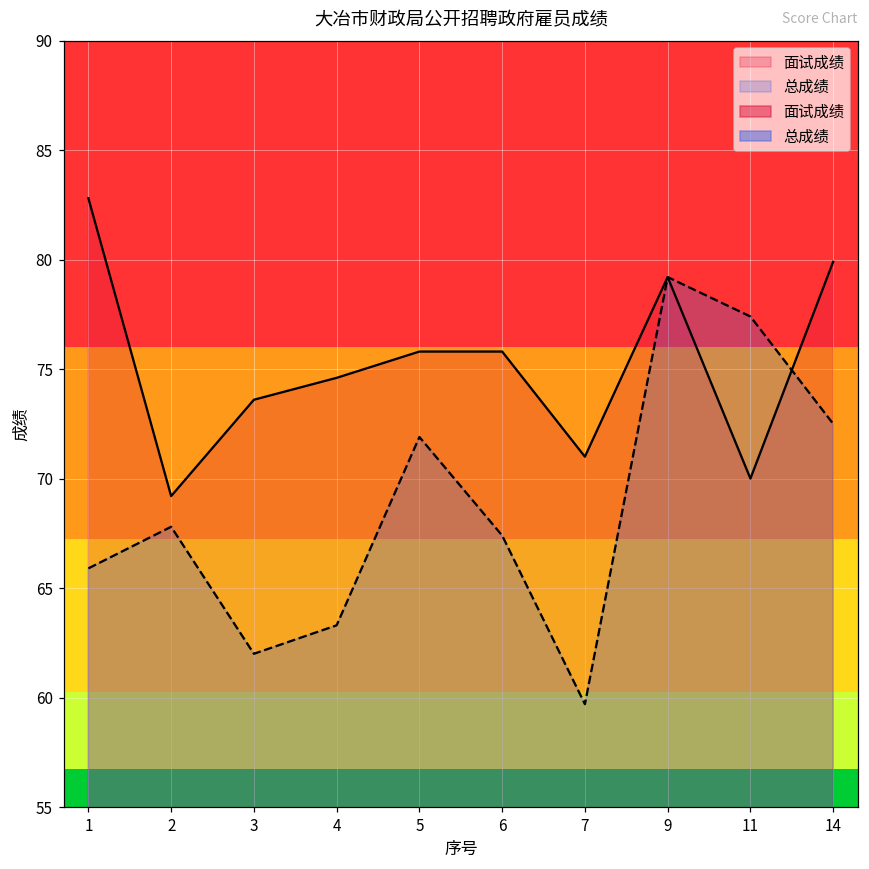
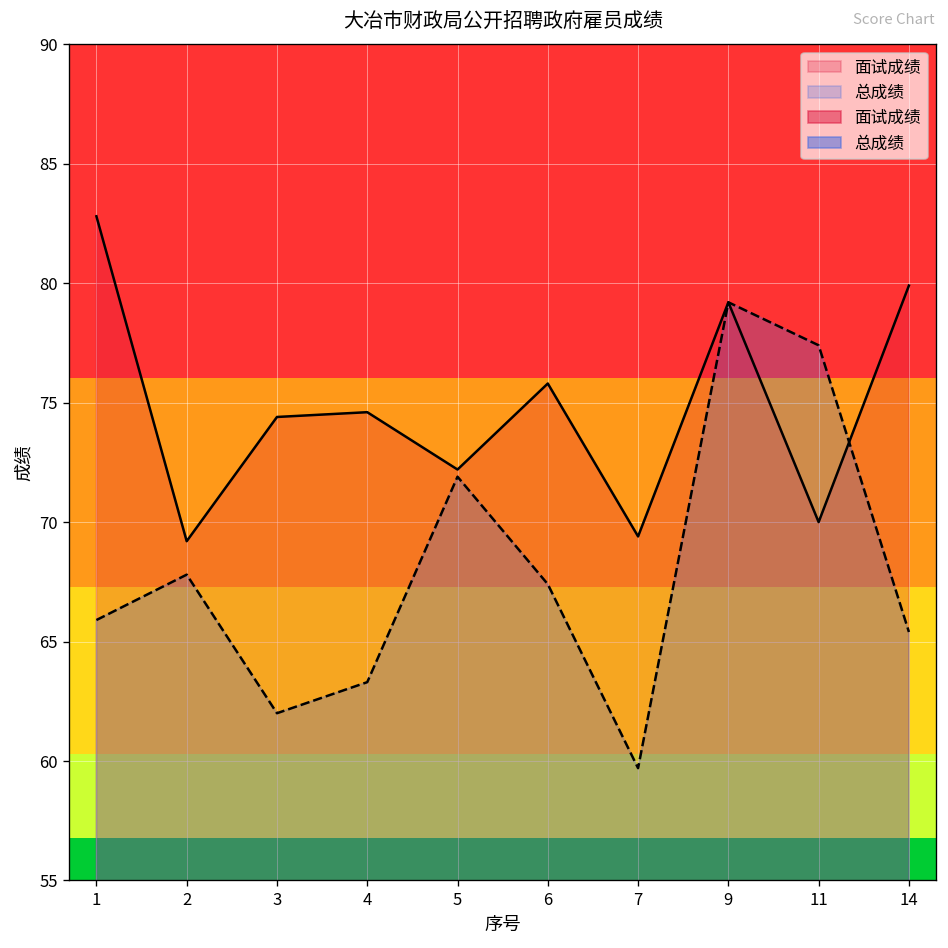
面试成绩, 3: 73.6 -> 74.4
面试成绩, 5: 75.8 -> 72.2
面试成绩, 7: 71.0 -> 69.4
总成绩, 14: 72.5 -> 65.4
